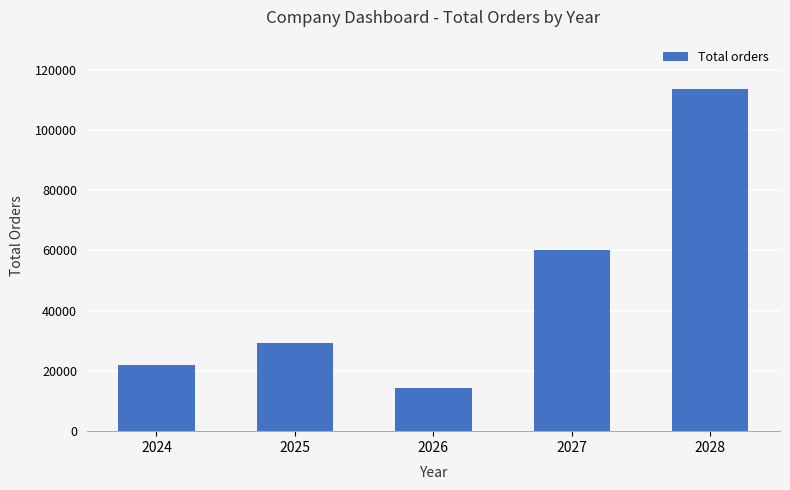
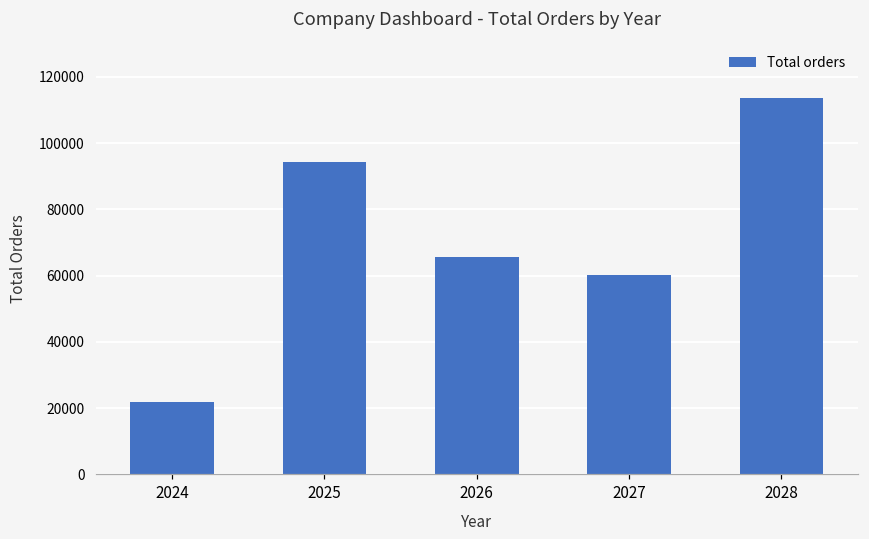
2025: 29000 -> 94000
2026: 14000 -> 66000
